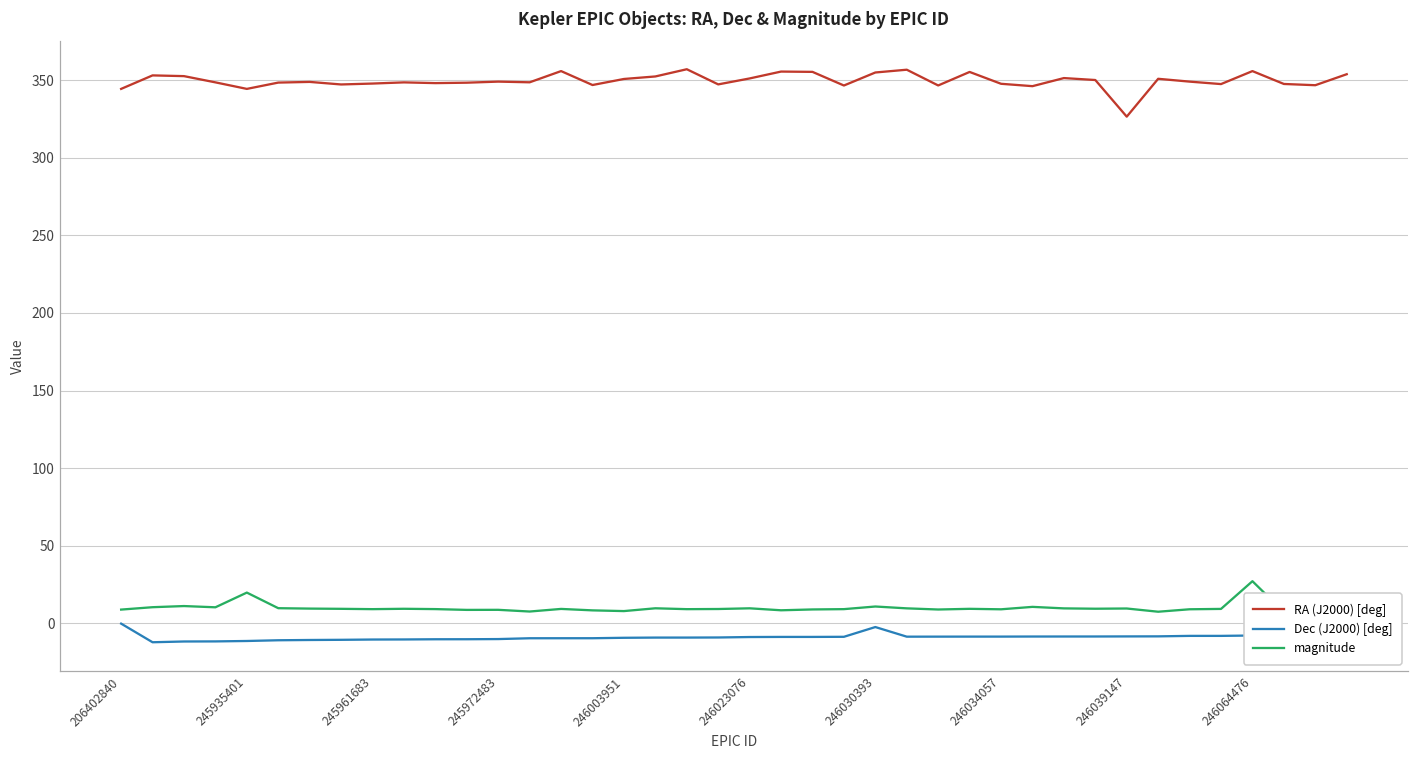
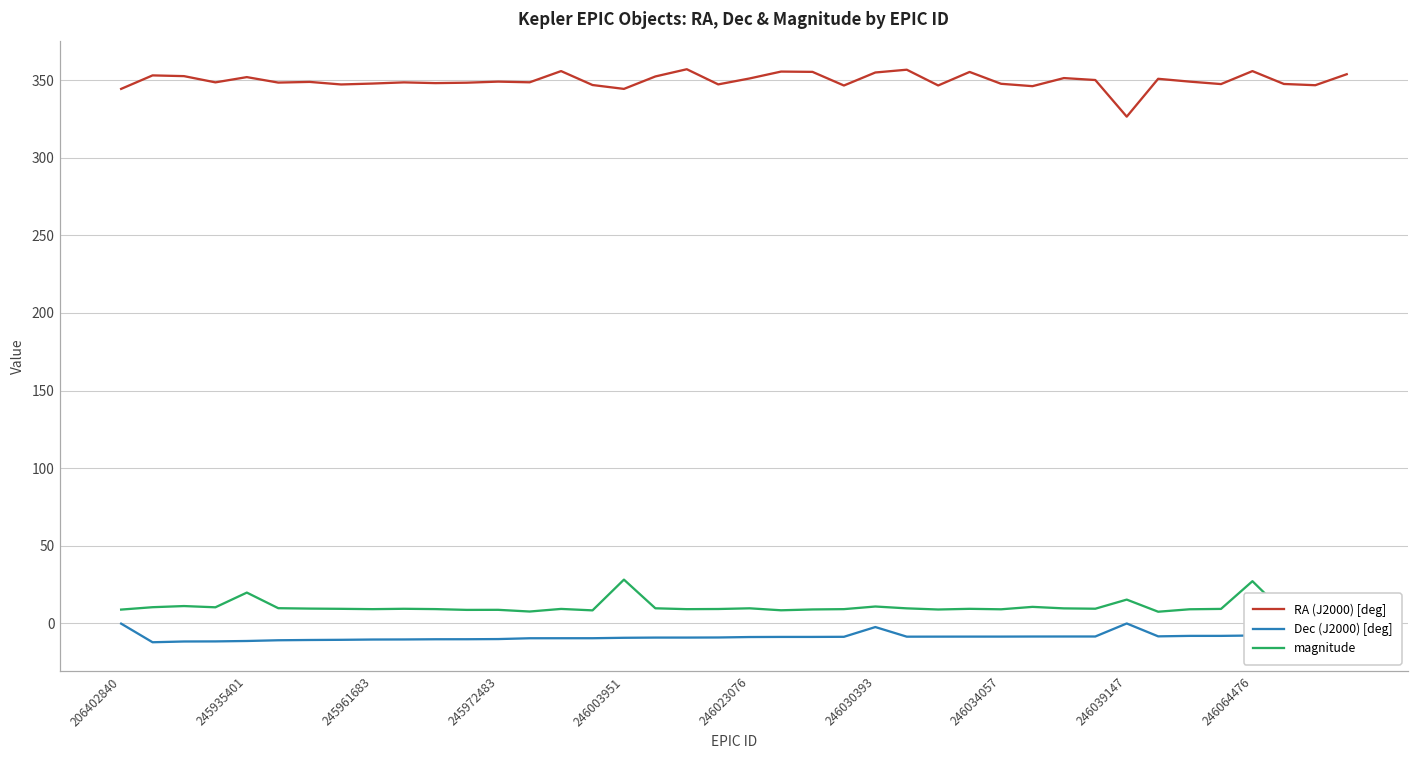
RA (J2000) [deg], 245935401: 344 -> 352
RA (J2000) [deg], 246003951: 351 -> 344
magnitude, 246003951: 8 -> 28
Dec (J2000) [deg], 246039147: -9 -> 0
magnitude, 246039147: 9 -> 15
